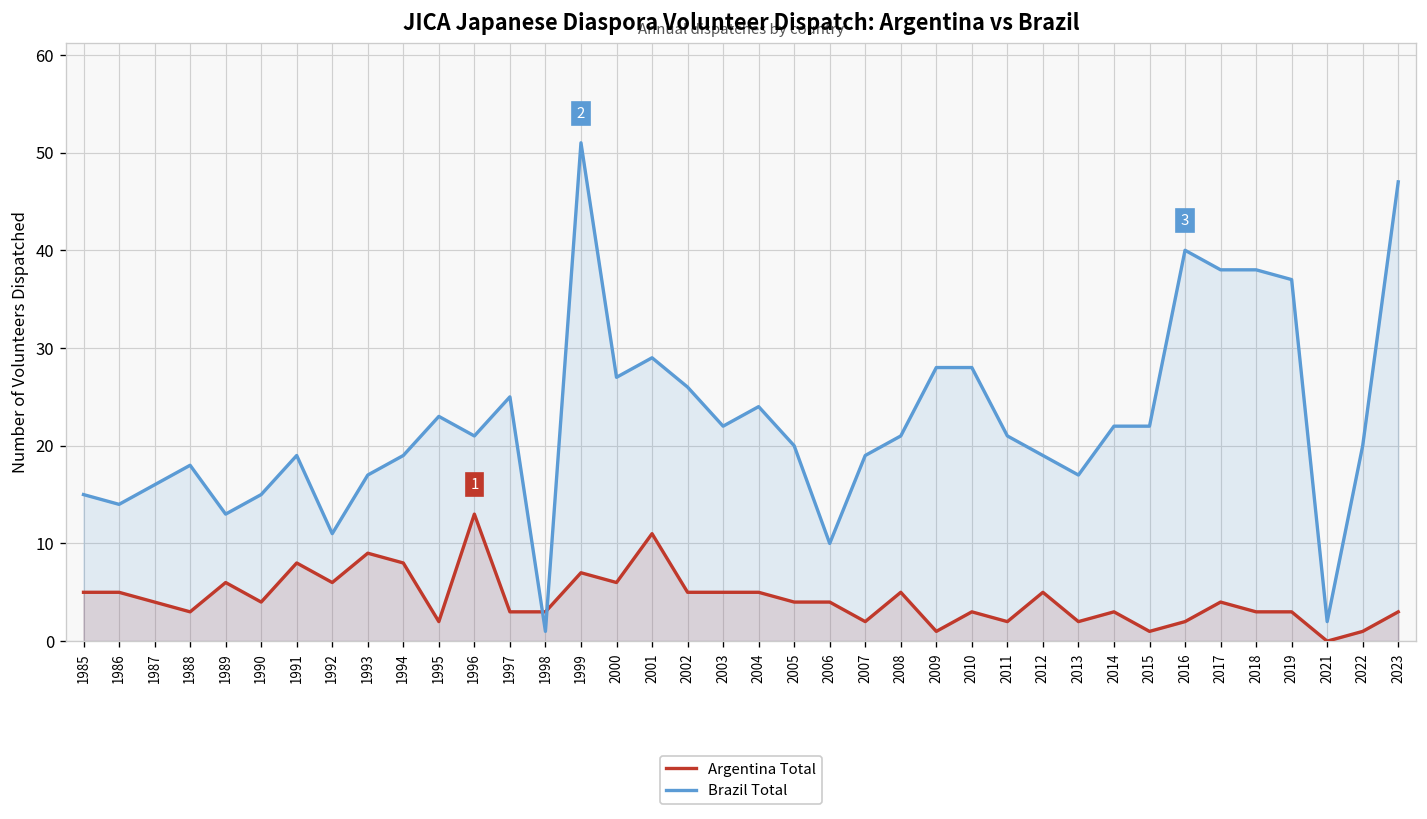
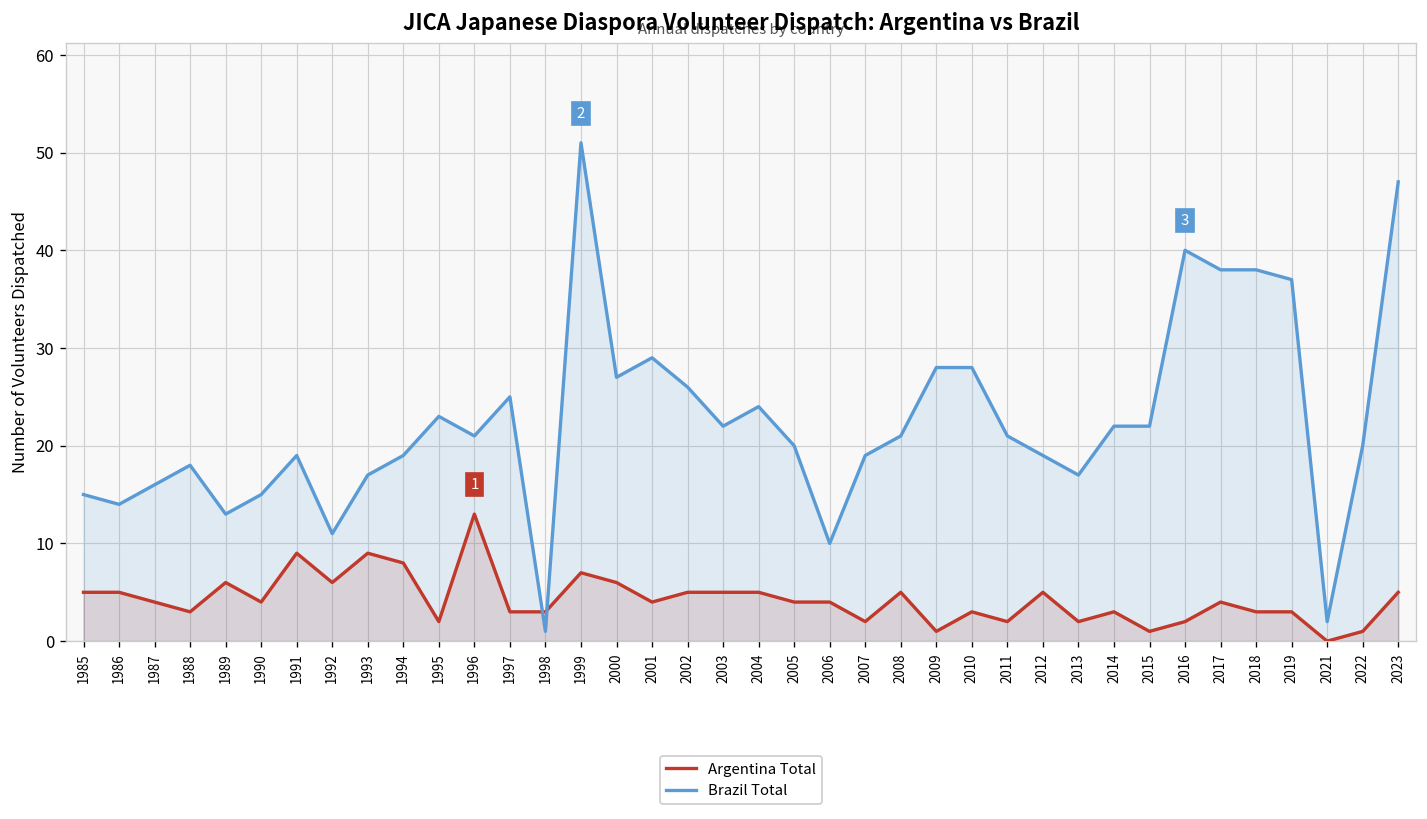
Argentina Total, 1991: 8 -> 9
Argentina Total, 2001: 11 -> 4
Argentina Total, 2023: 3 -> 5
